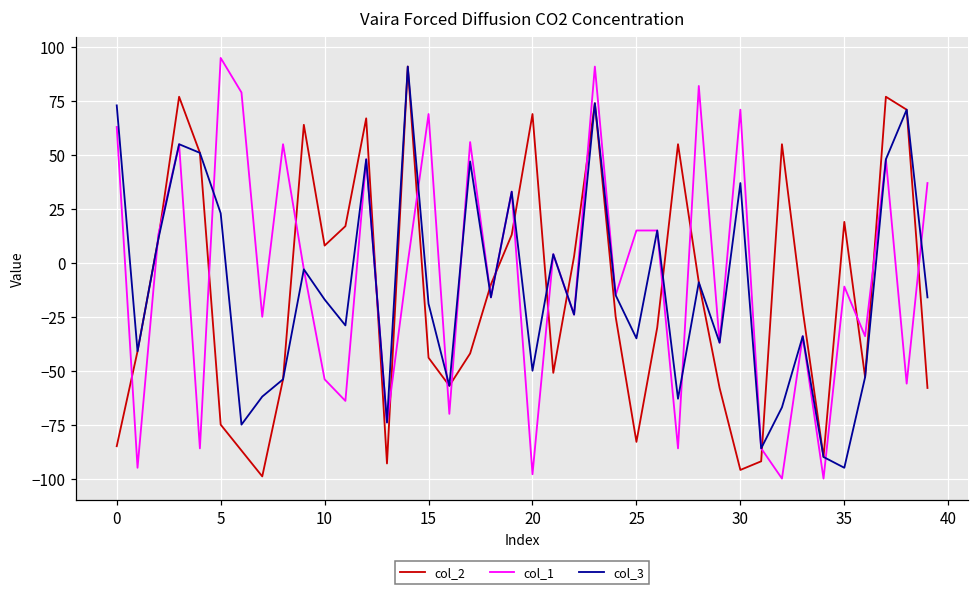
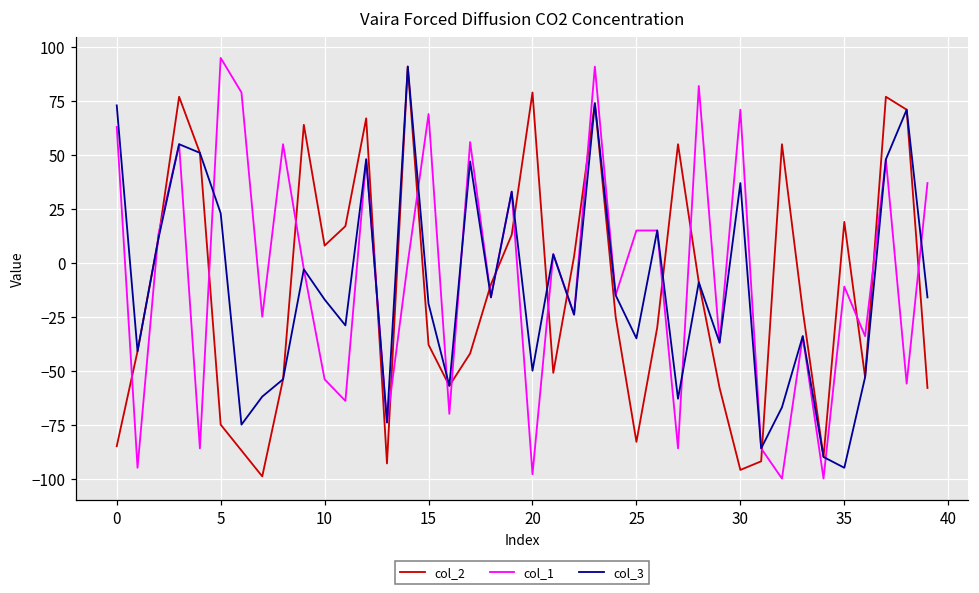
col_2, 15: -44 -> -38
col_2, 20: 69 -> 79
